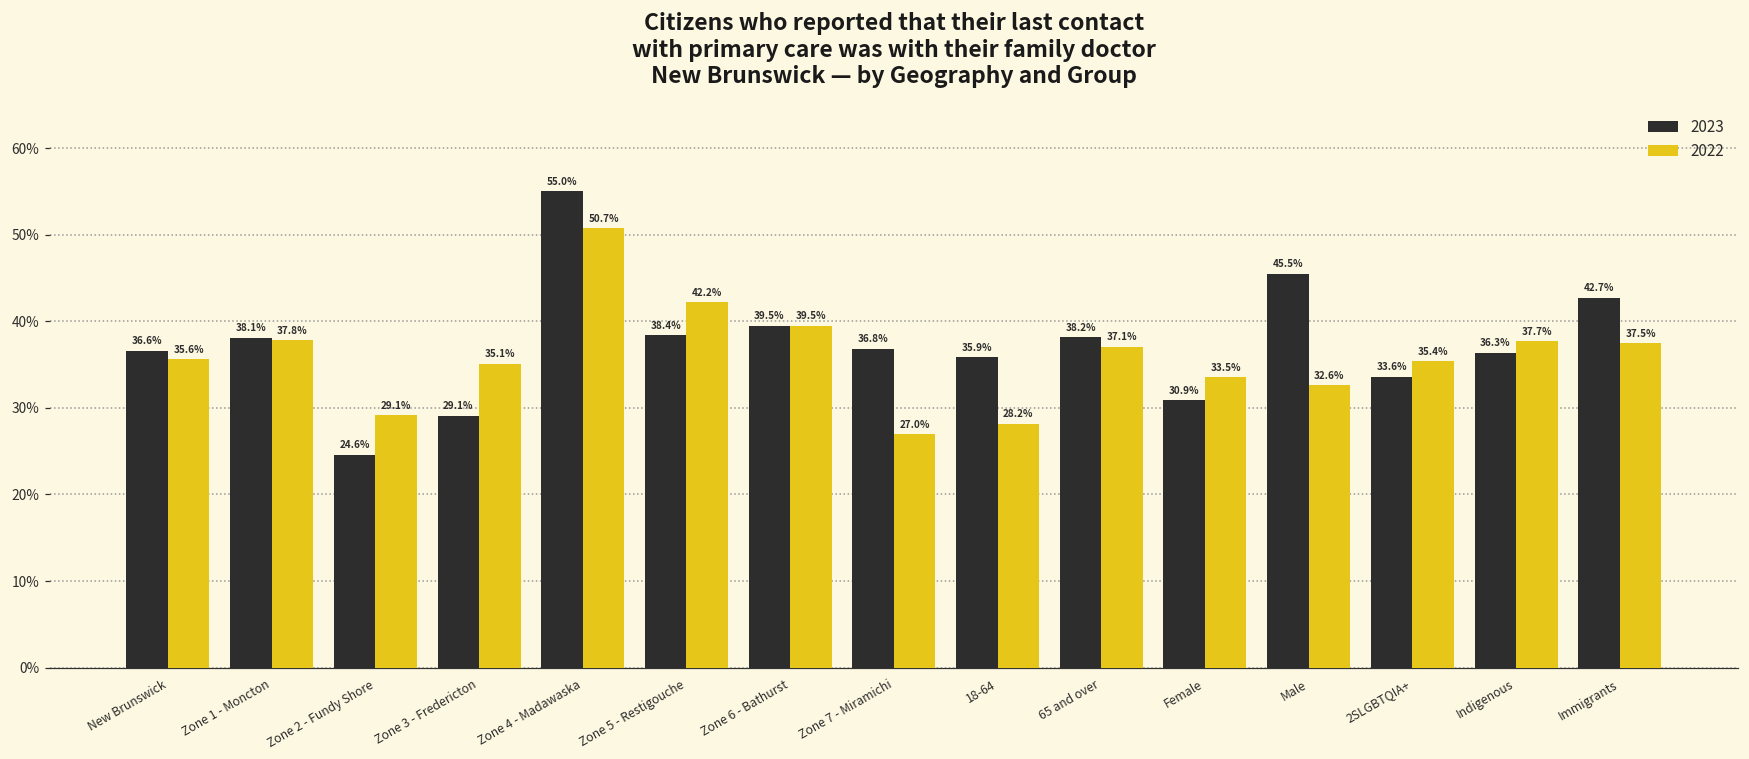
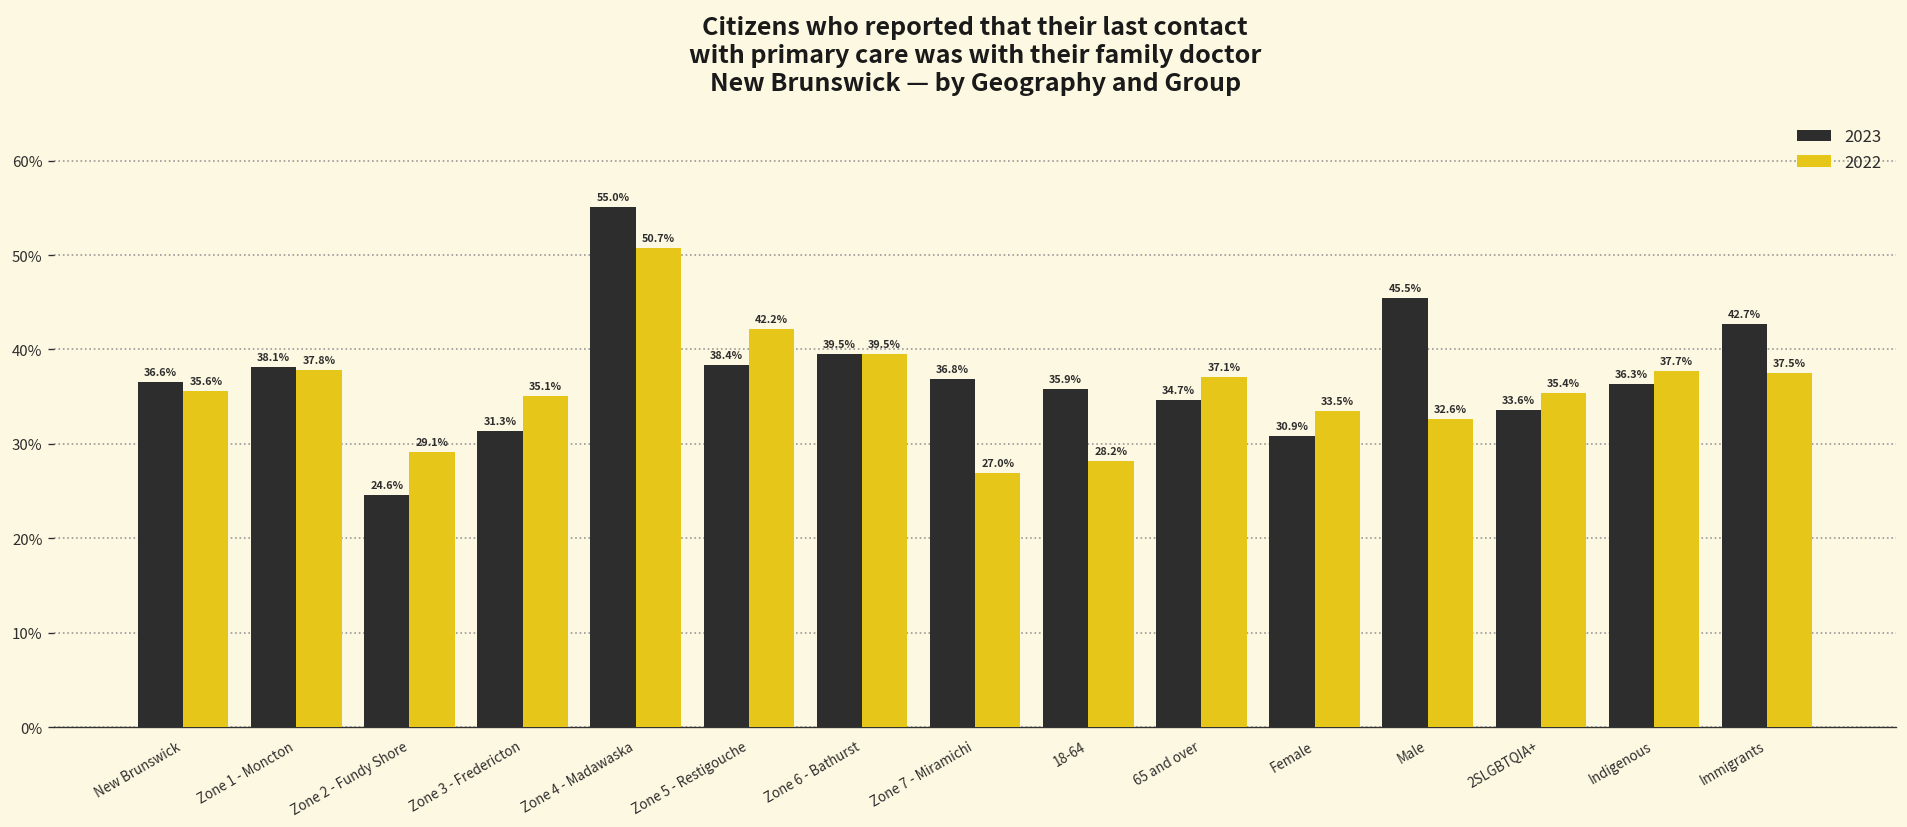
2023, Zone 3 - Fredericton: 29.1% -> 31.3%
2023, 65 and over: 38.2% -> 34.7%
